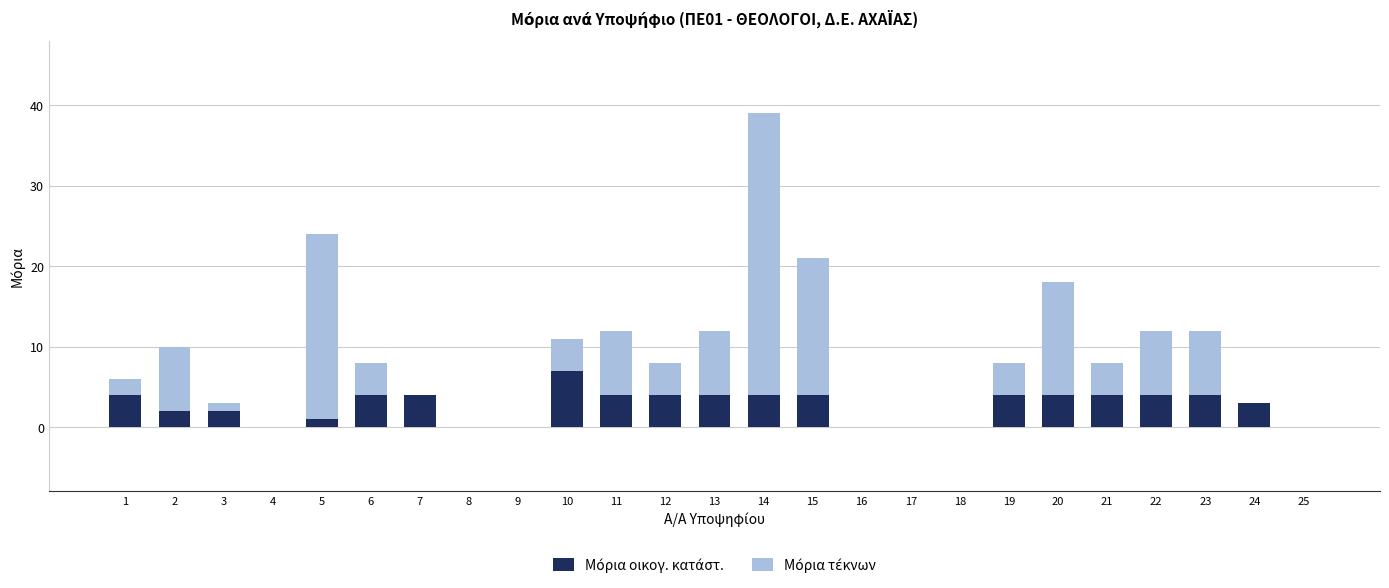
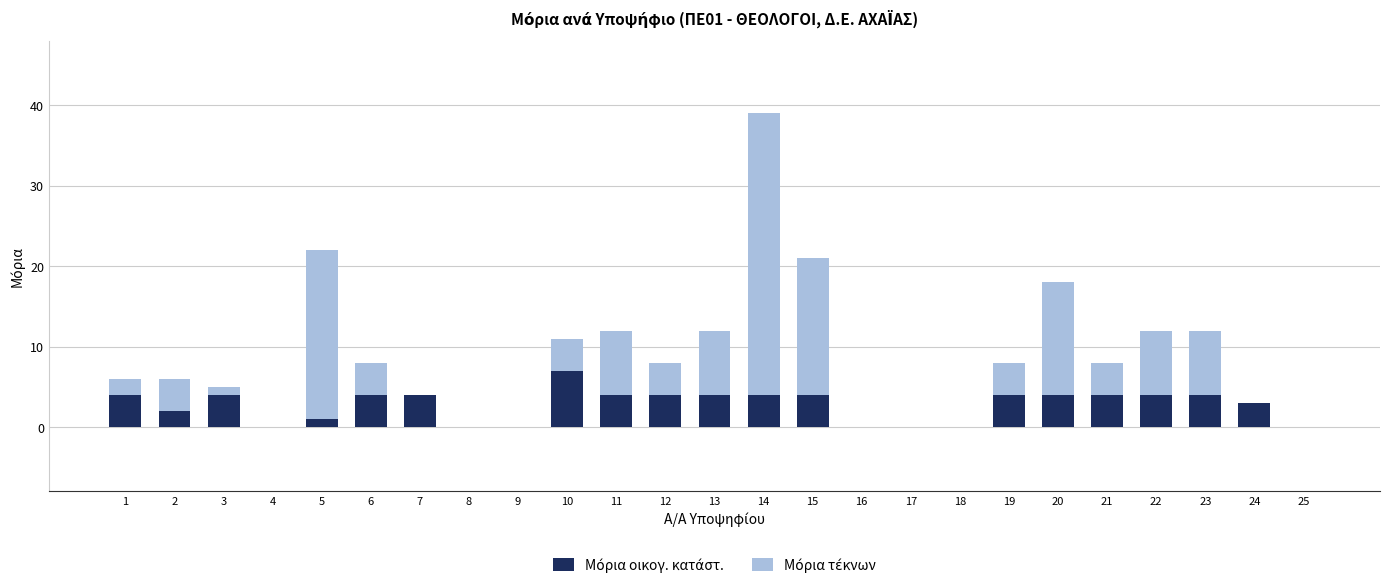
Μόρια τέκνων, 2: 8 -> 4
Μόρια οικογ. κατάστ., 3: 2 -> 4
Μόρια τέκνων, 5: 23 -> 21
